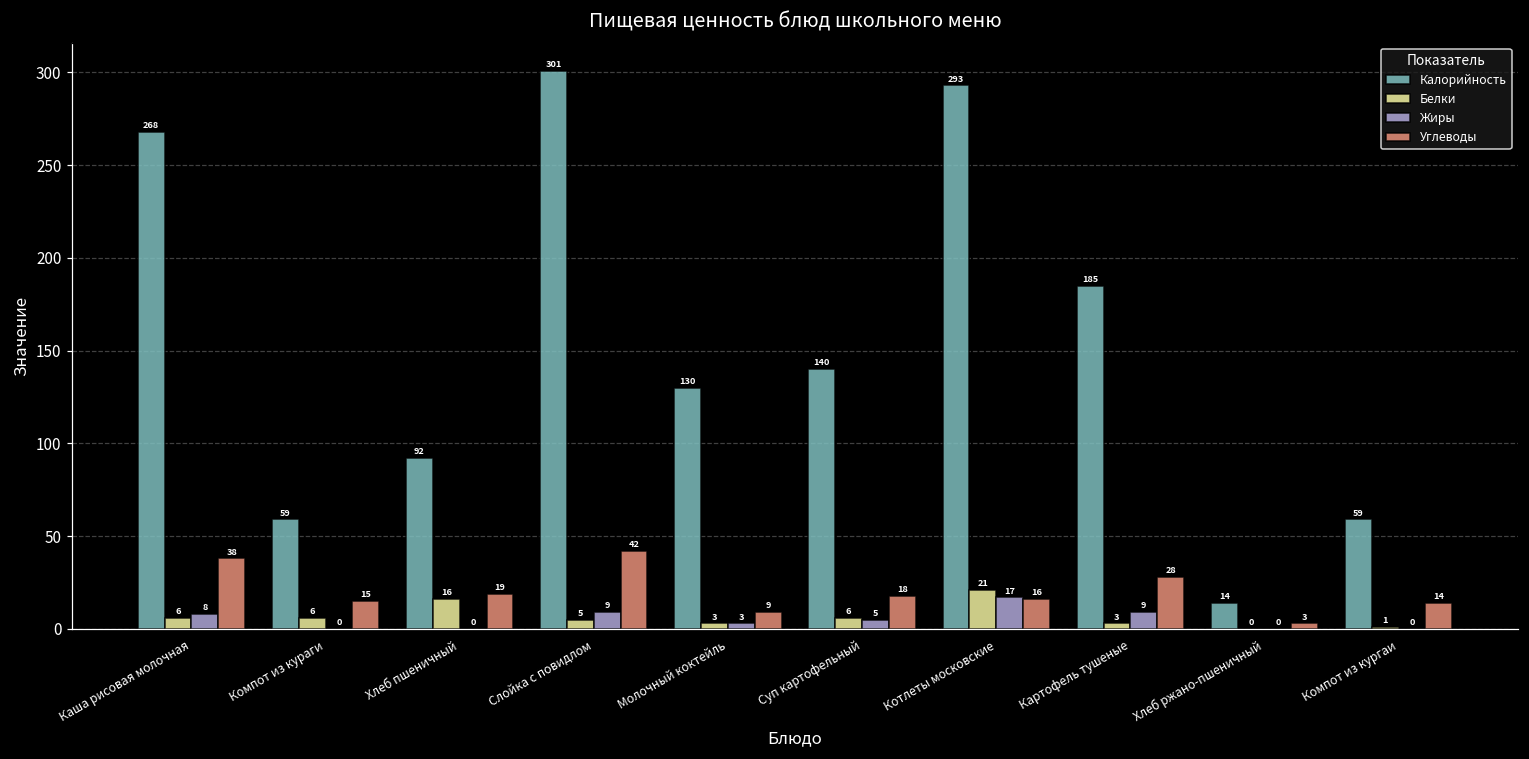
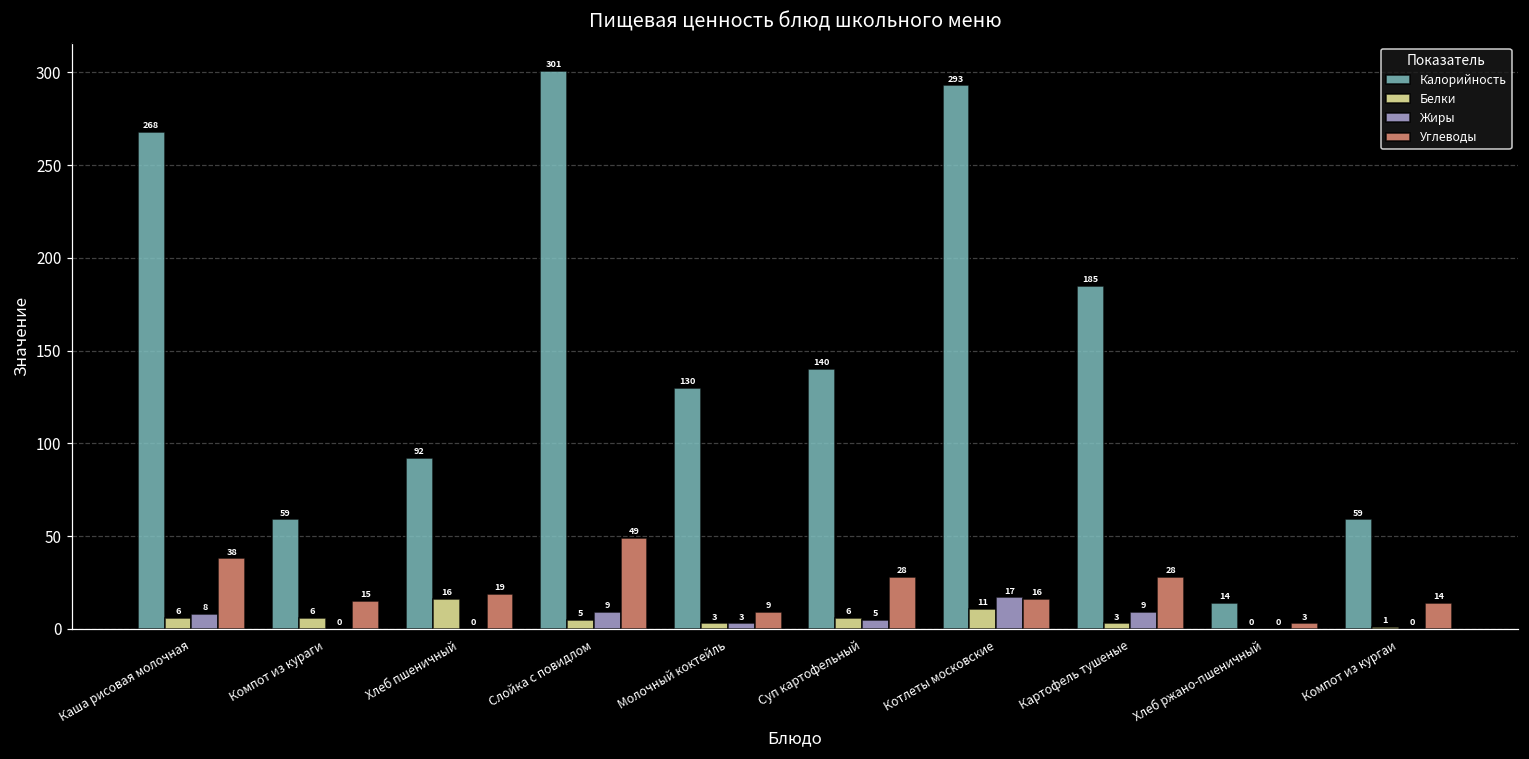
Углеводы, Слойка с повидлом: 42 -> 49
Углеводы, Суп картофельный: 18 -> 28
Белки, Котлеты московские: 21 -> 11
